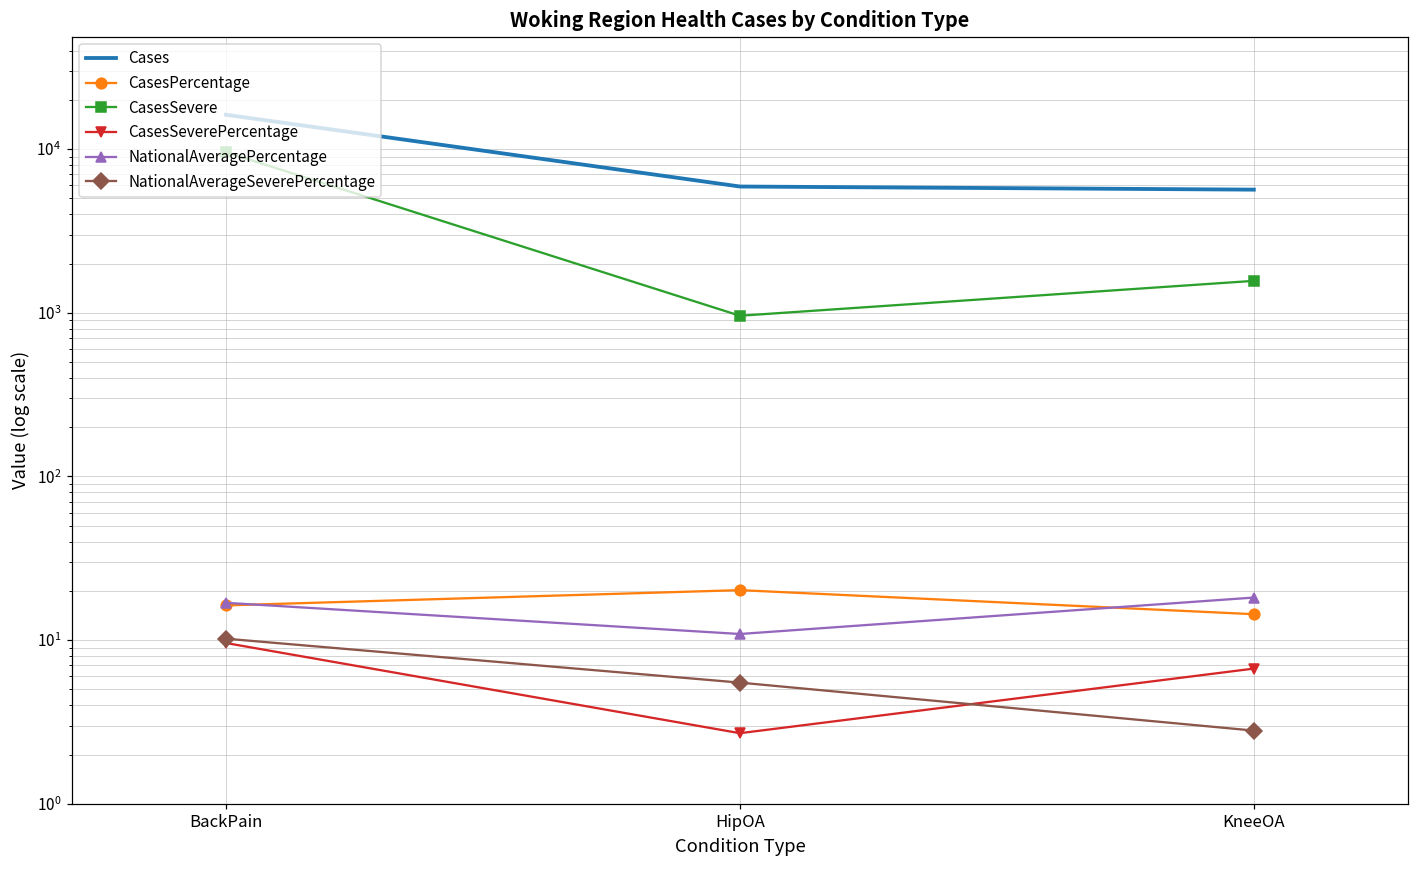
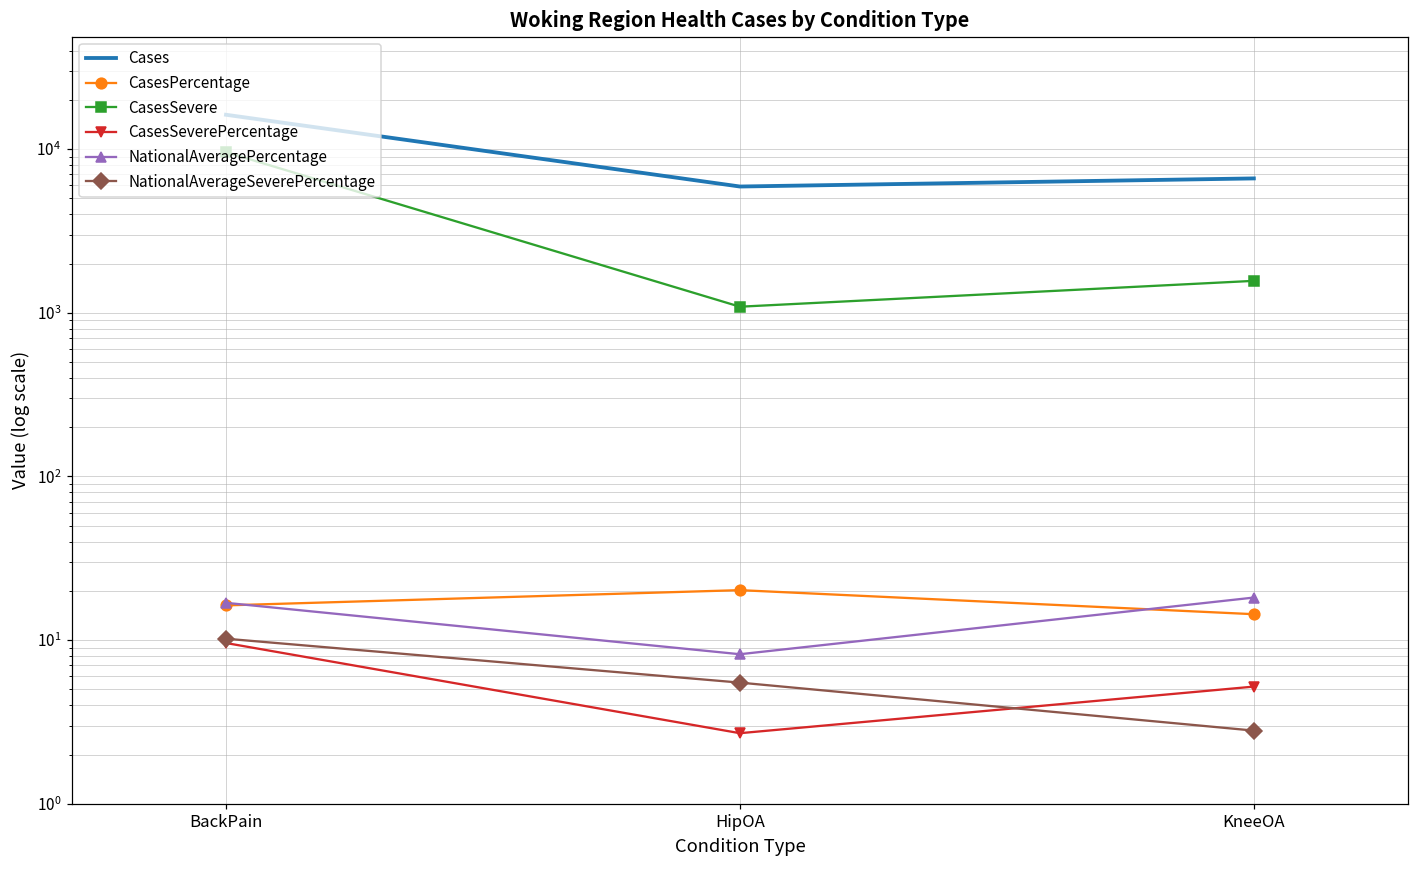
CasesSevere, HipOA: 1000 -> 1100
NationalAveragePercentage, HipOA: 11 -> 8
Cases, KneeOA: 5700 -> 7000
CasesSeverePercentage, KneeOA: 7 -> 5.2
